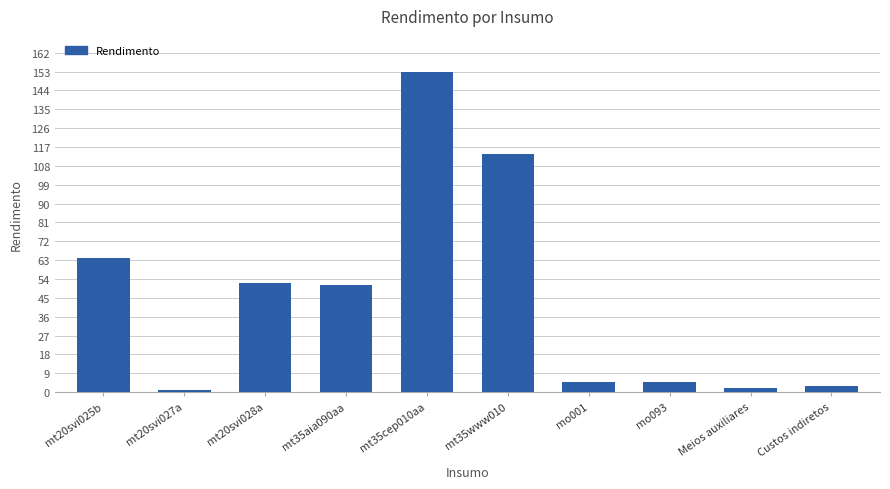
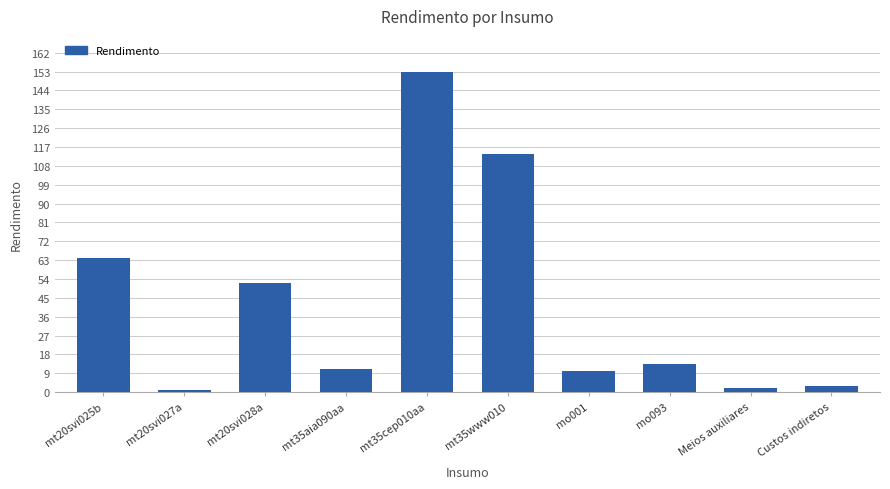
mt35aia090aa: 51 -> 11
mo001: 5 -> 10
mo093: 5 -> 14
